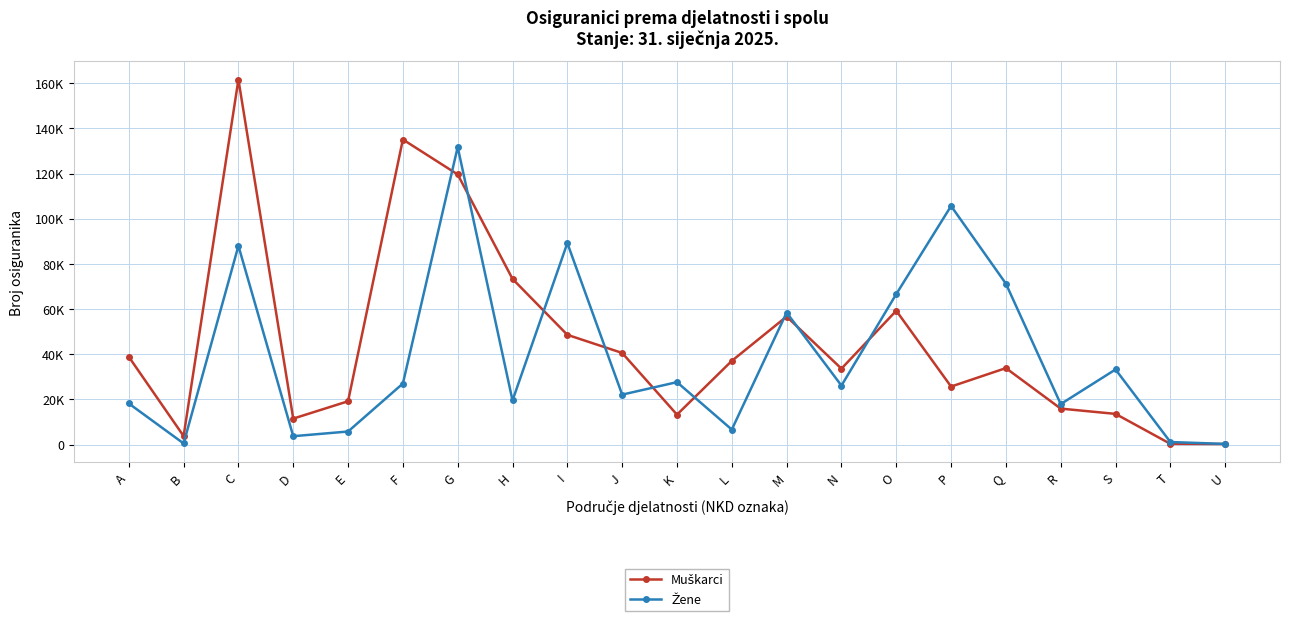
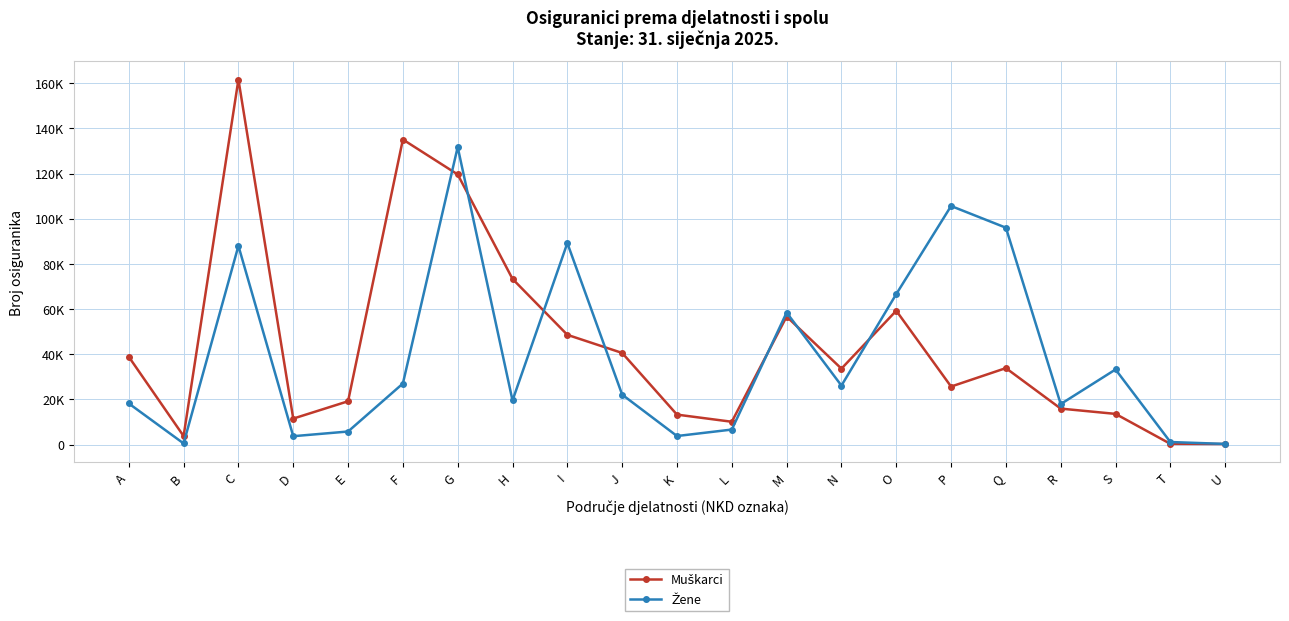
Žene, K: 28000 -> 4000
Muškarci, L: 37000 -> 10000
Žene, Q: 71000 -> 96000
